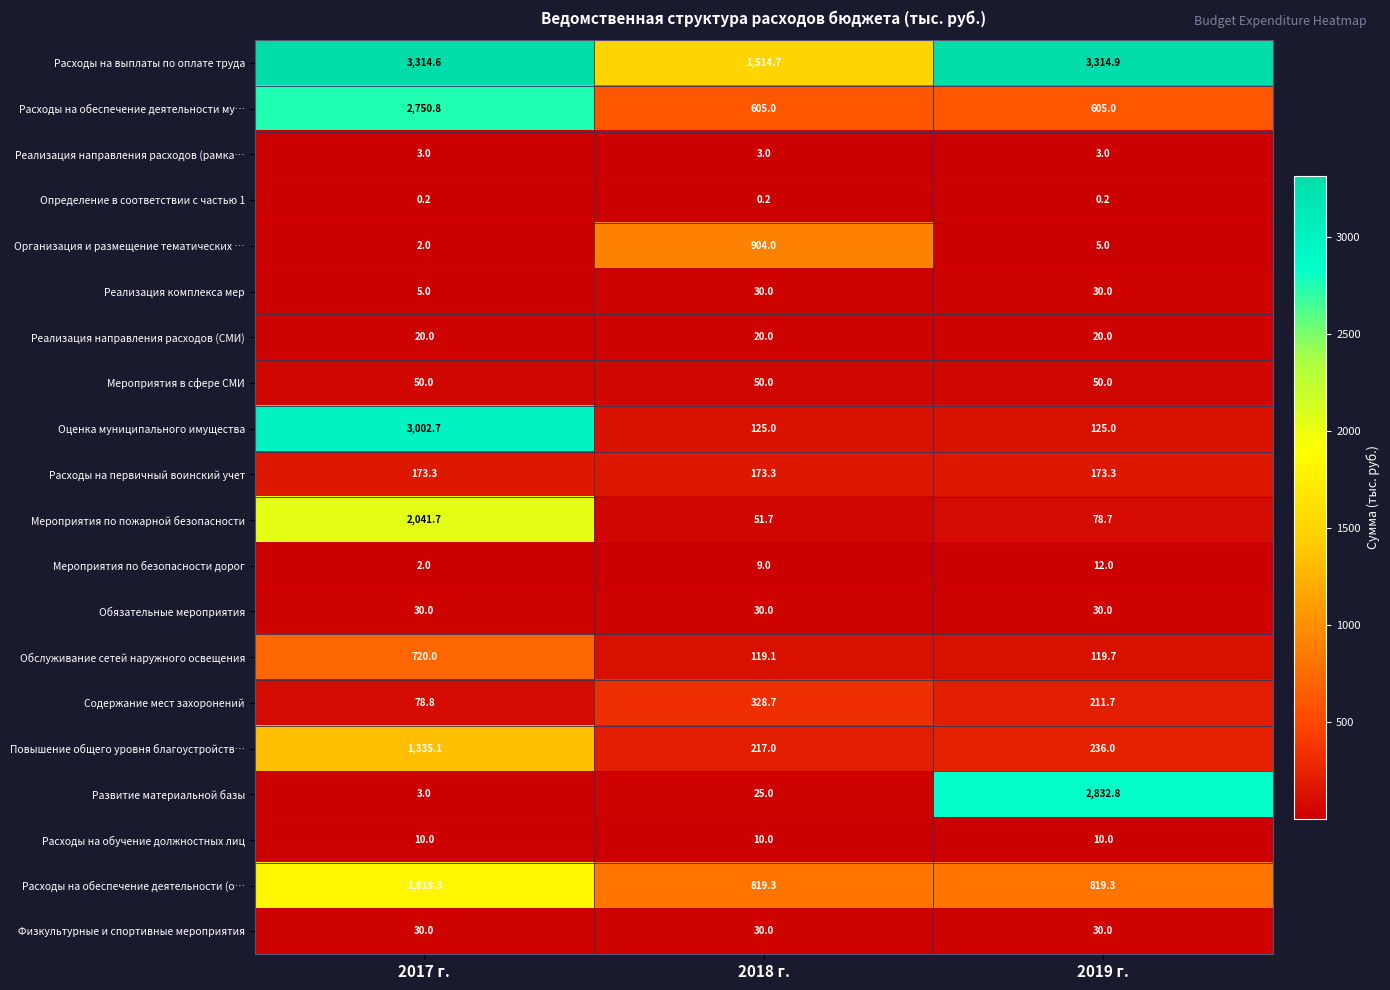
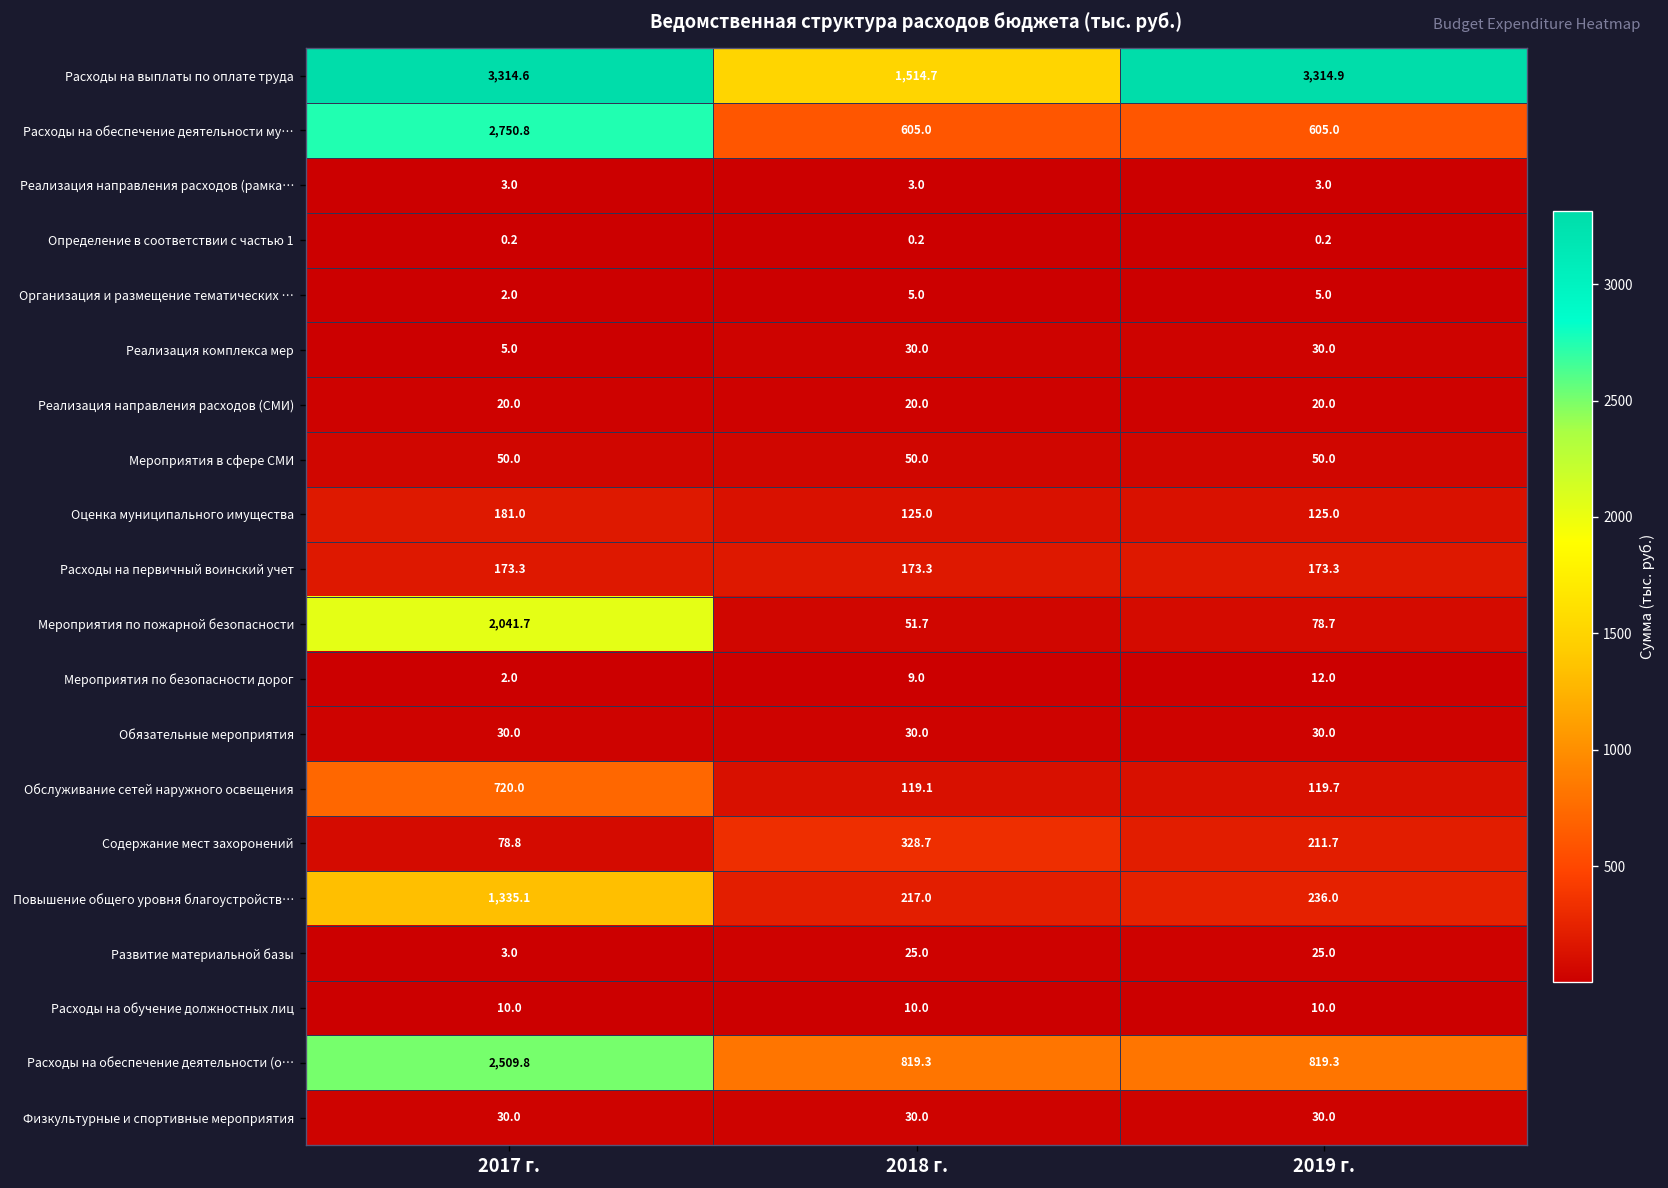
Организация и размещение тематических …, 2018 г.: 904.0 -> 5.0
Оценка муниципального имущества, 2017 г.: 3,002.7 -> 181.0
Развитие материальной базы, 2019 г.: 2,832.8 -> 25.0
Расходы на обеспечение деятельности (о…, 2017 г.: 1,819.3 -> 2,509.8
